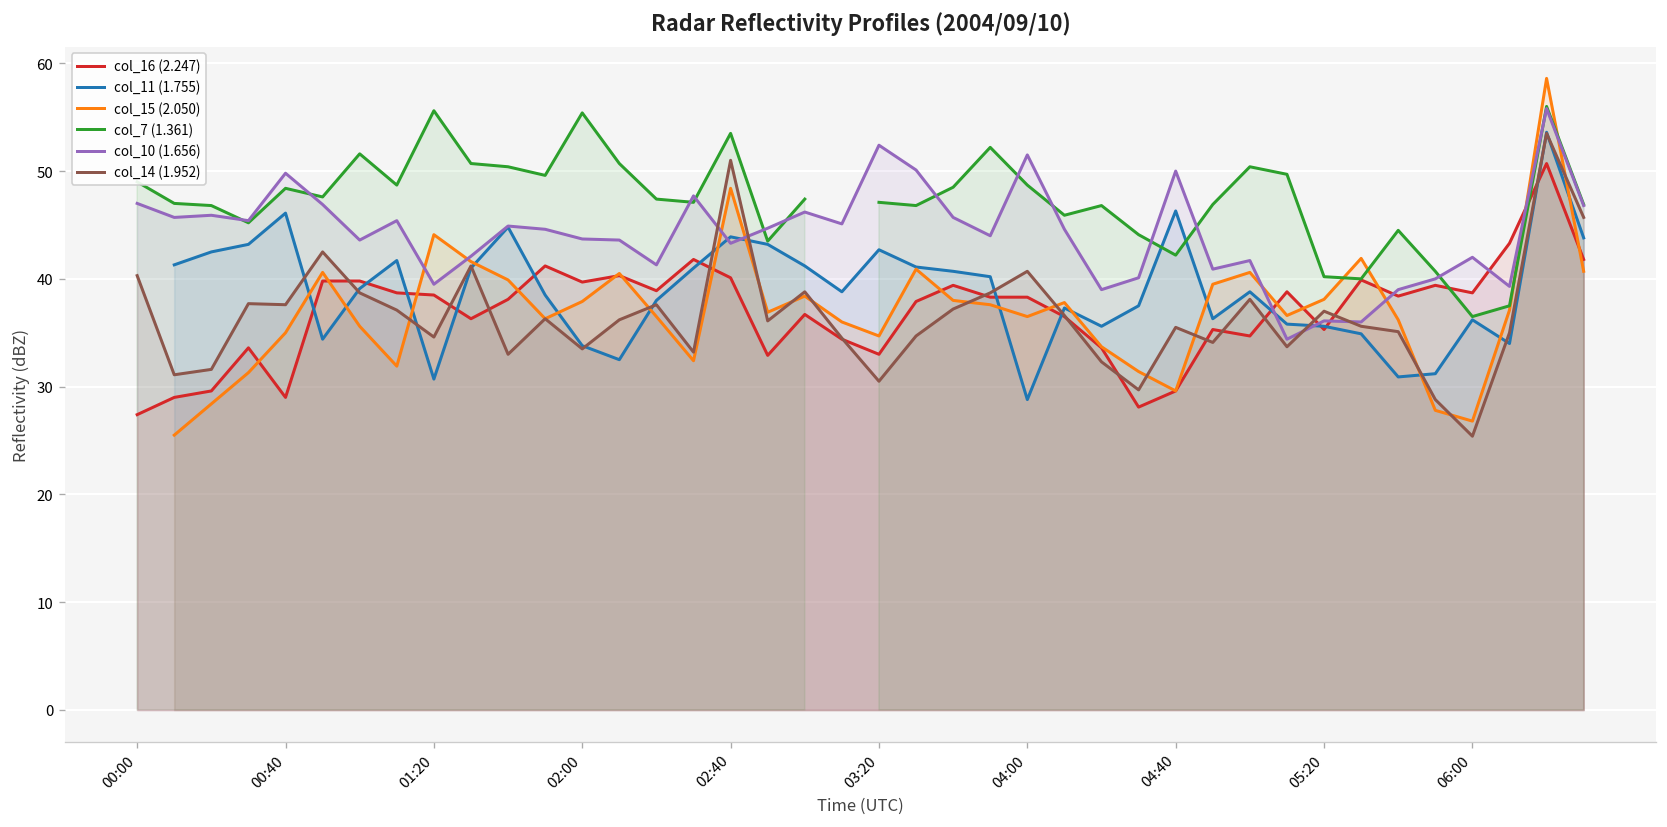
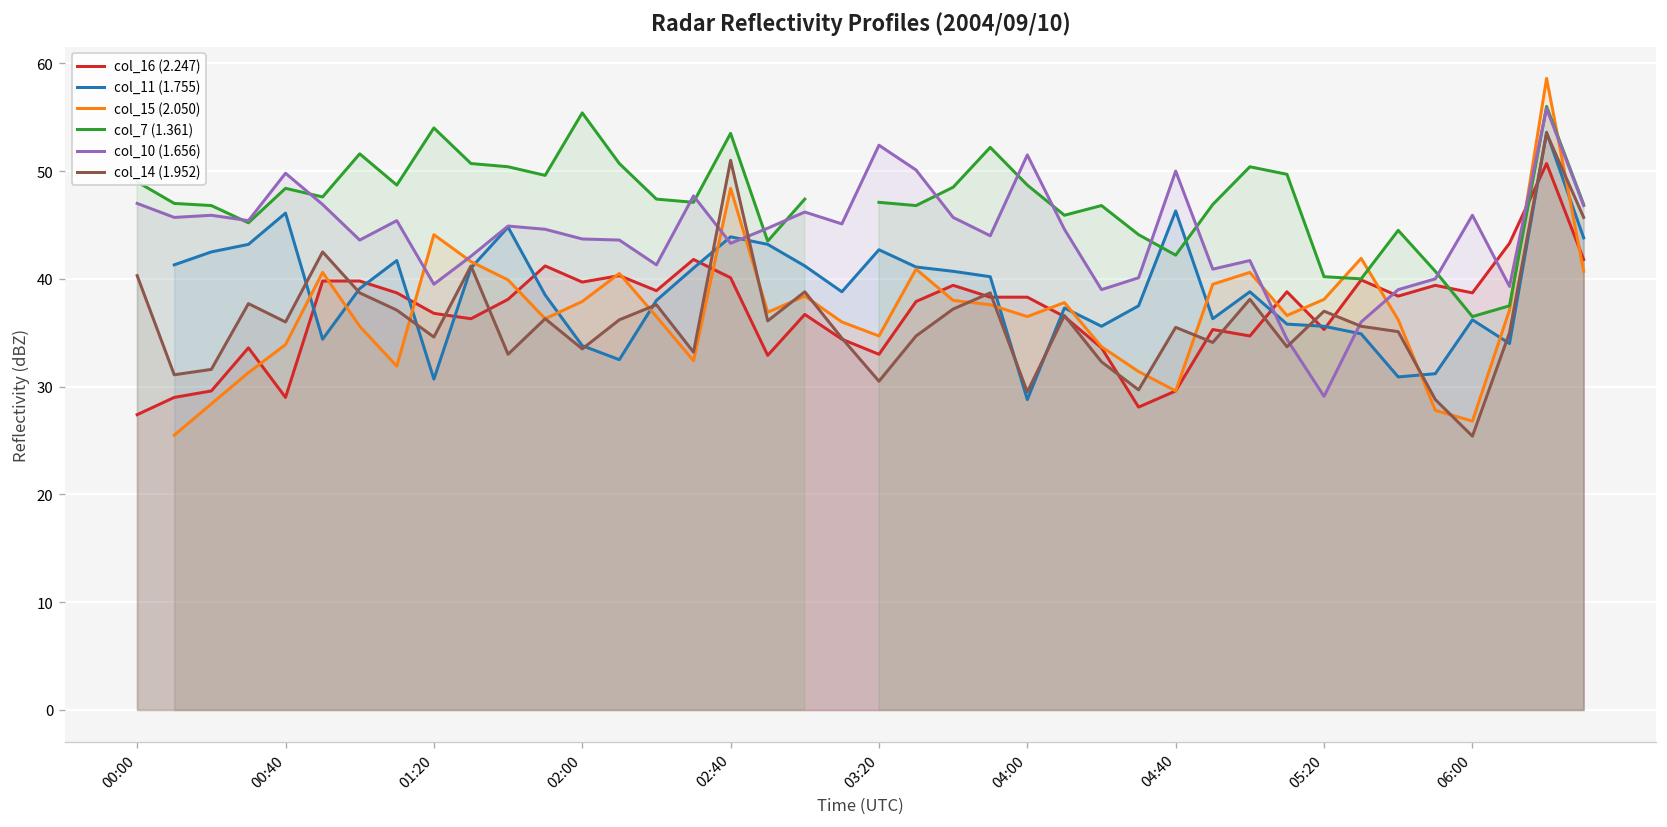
col_15 (2.050), 00:40: 35 -> 34
col_14 (1.952), 00:40: 38 -> 36
col_16 (2.247), 01:20: 39 -> 37
col_7 (1.361), 01:20: 56 -> 54
col_14 (1.952), 04:00: 41 -> 30
col_10 (1.656), 05:20: 36 -> 29
col_10 (1.656), 06:00: 42 -> 46
